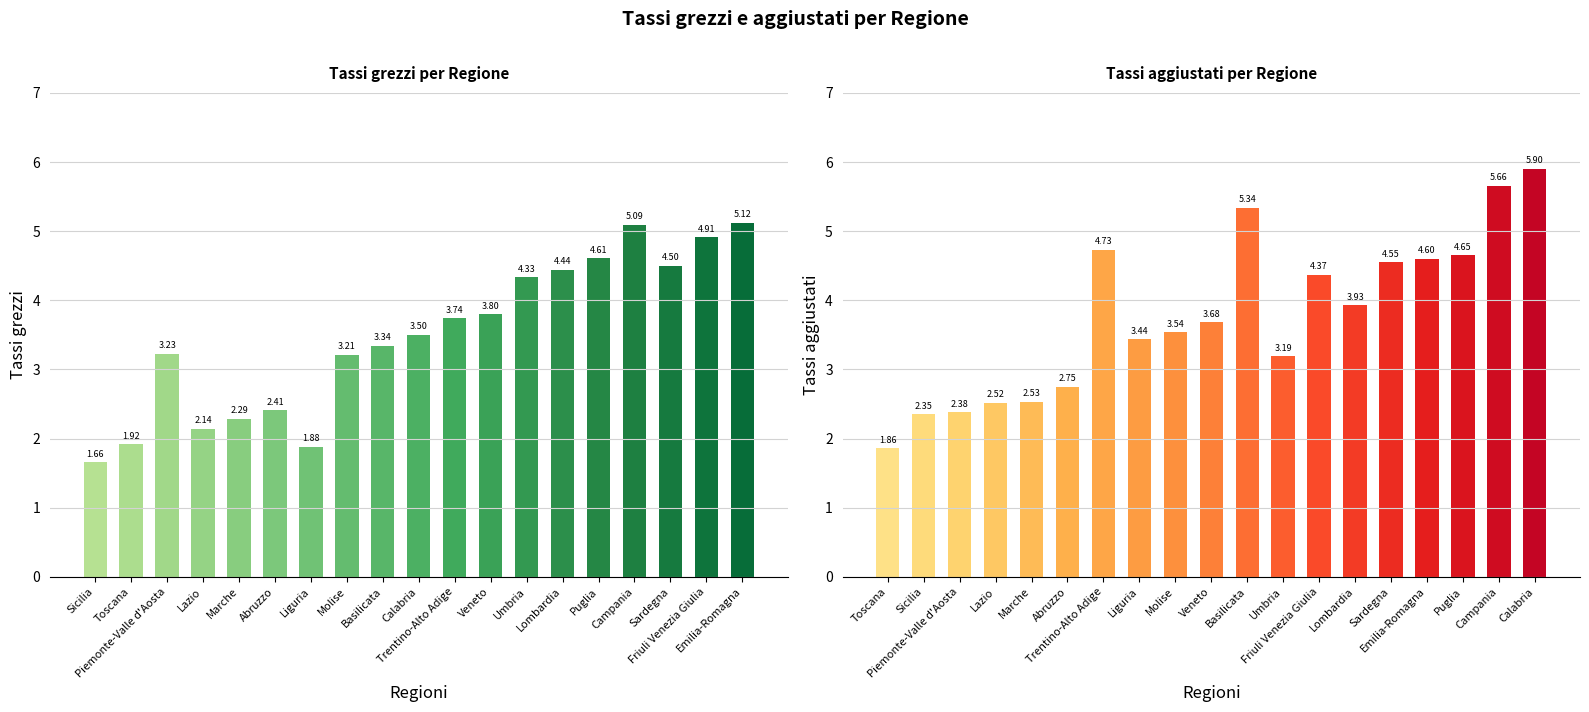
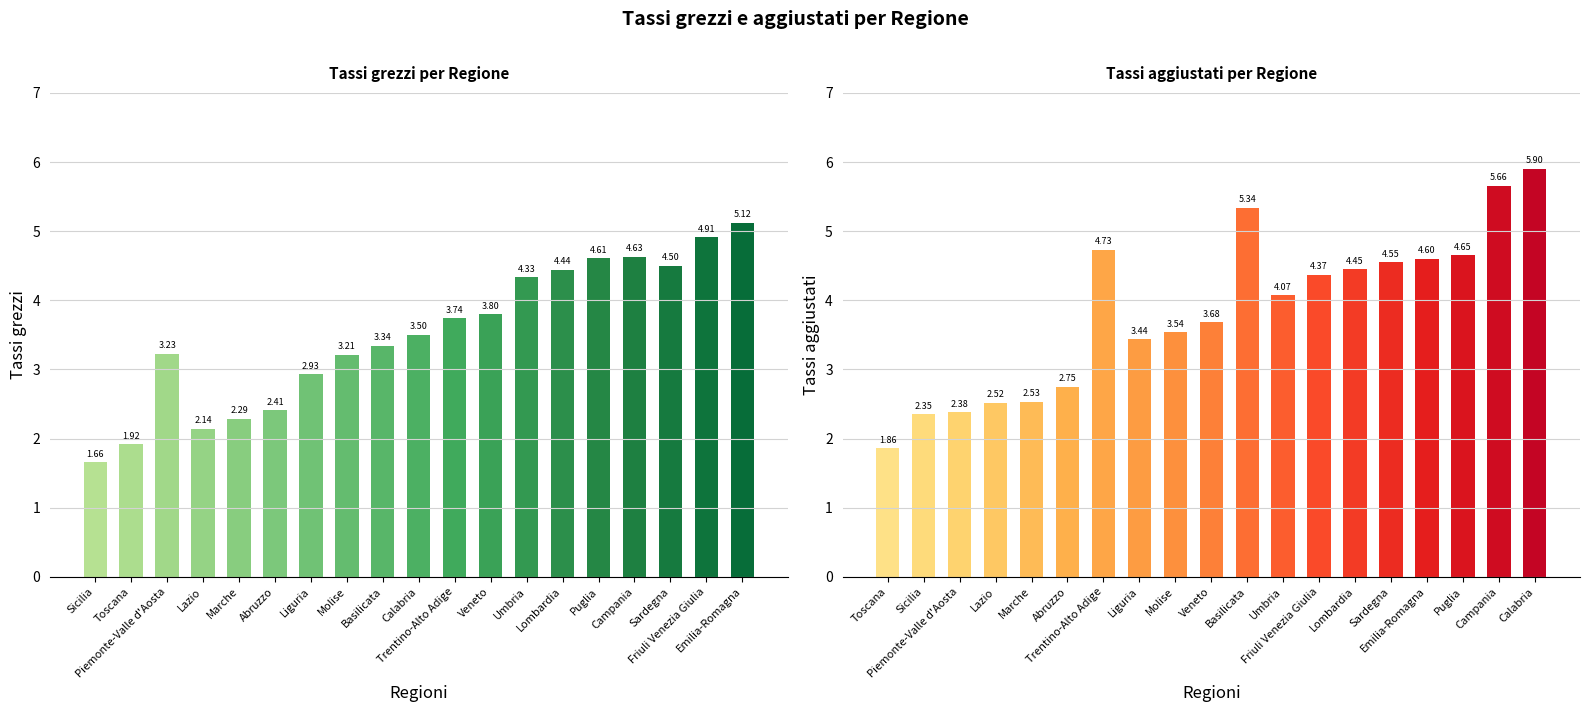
Tassi grezzi per Regione, Liguria: 1.88 -> 2.93
Tassi grezzi per Regione, Campania: 5.09 -> 4.63
Tassi aggiustati per Regione, Umbria: 3.19 -> 4.07
Tassi aggiustati per Regione, Lombardia: 3.93 -> 4.45
